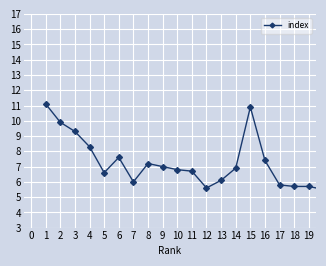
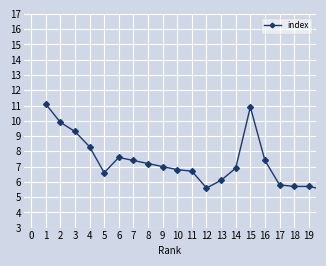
7: 6.0 -> 7.4
